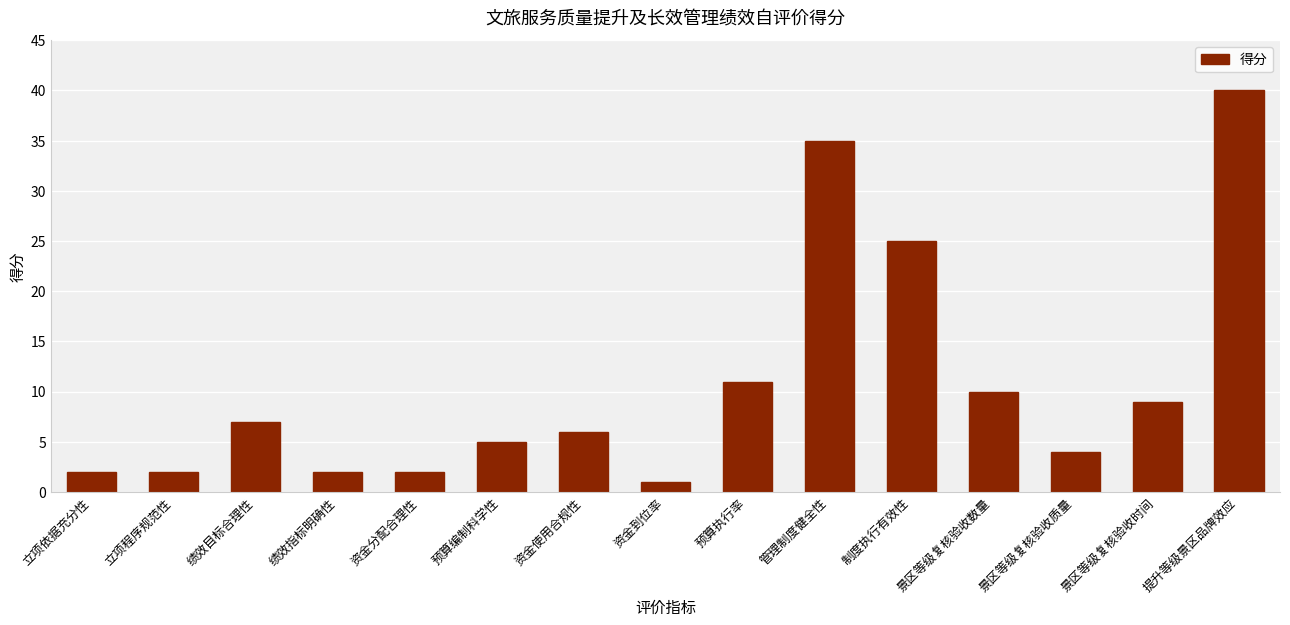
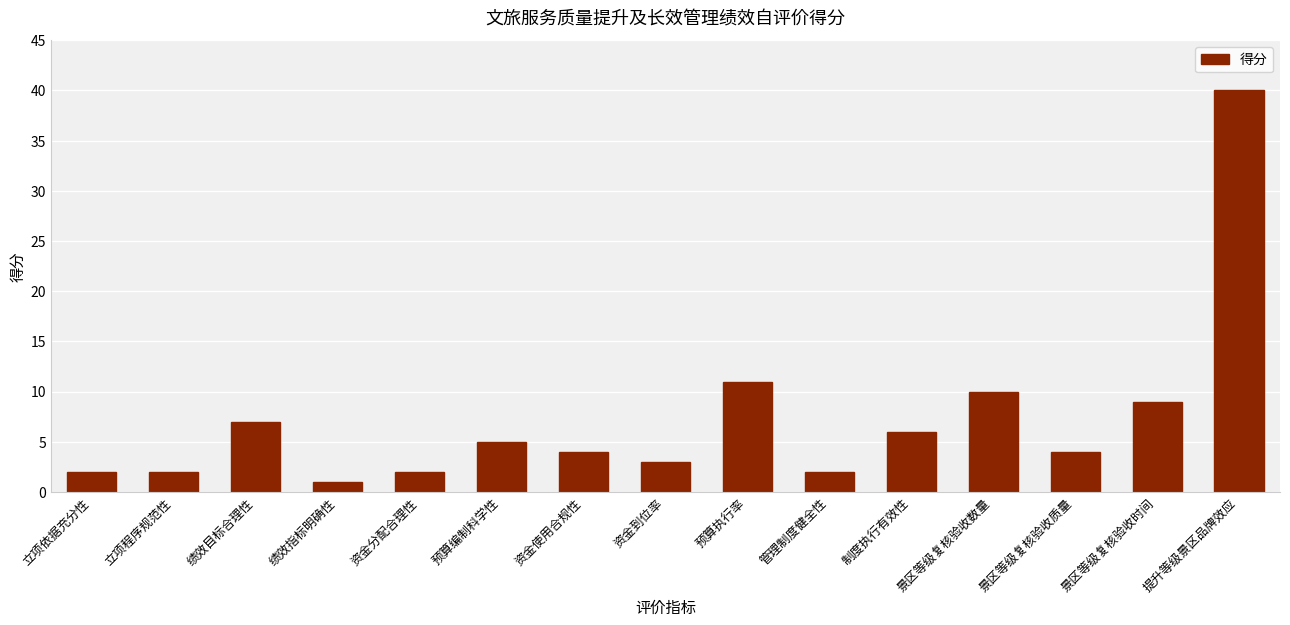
绩效指标明确性: 2 -> 1
资金使用合规性: 6 -> 4
资金到位率: 1 -> 3
管理制度健全性: 35 -> 2
制度执行有效性: 25 -> 6
